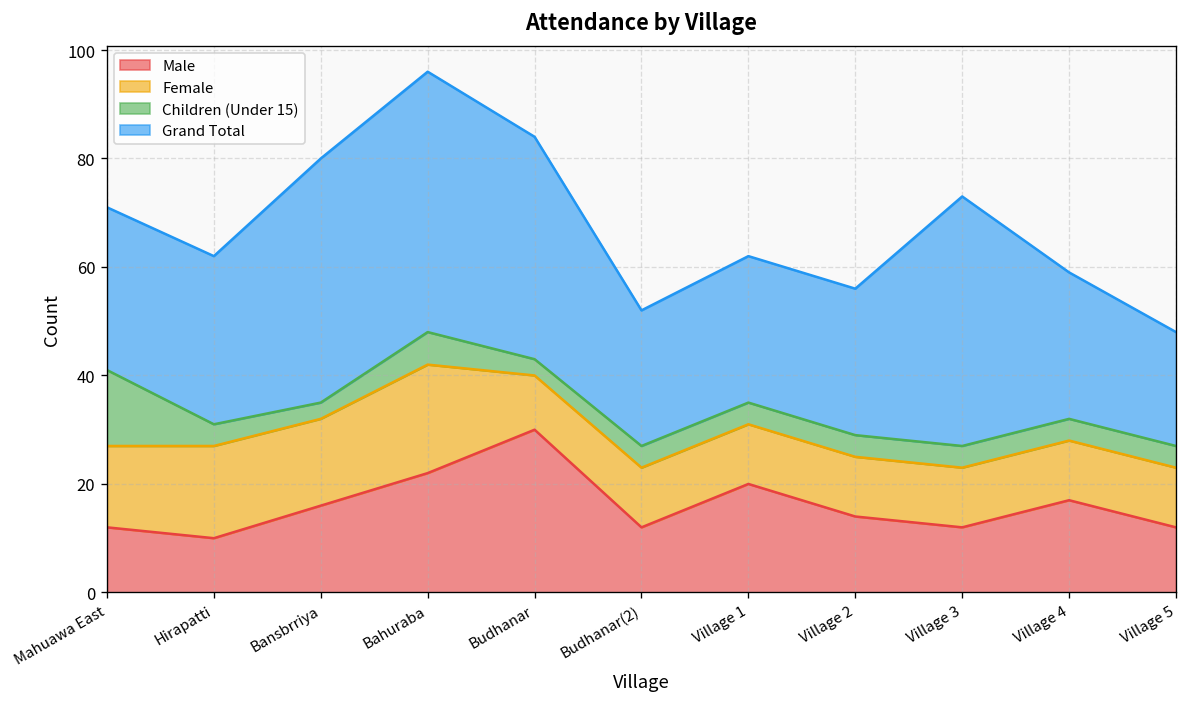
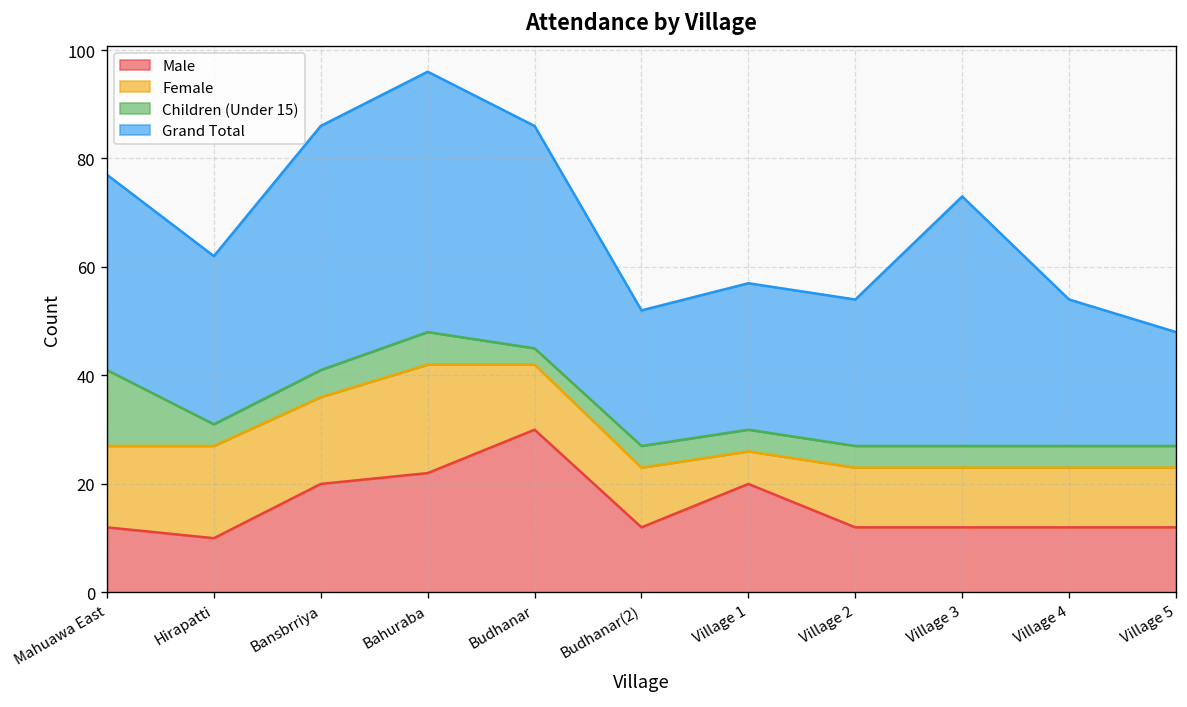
Grand Total, Mahuawa East: 30 -> 36
Male, Bansbrriya: 16 -> 20
Children (Under 15), Bansbrriya: 3 -> 5
Female, Budhanar: 10 -> 12
Female, Village 1: 11 -> 6
Male, Village 2: 14 -> 12
Male, Village 4: 17 -> 12
